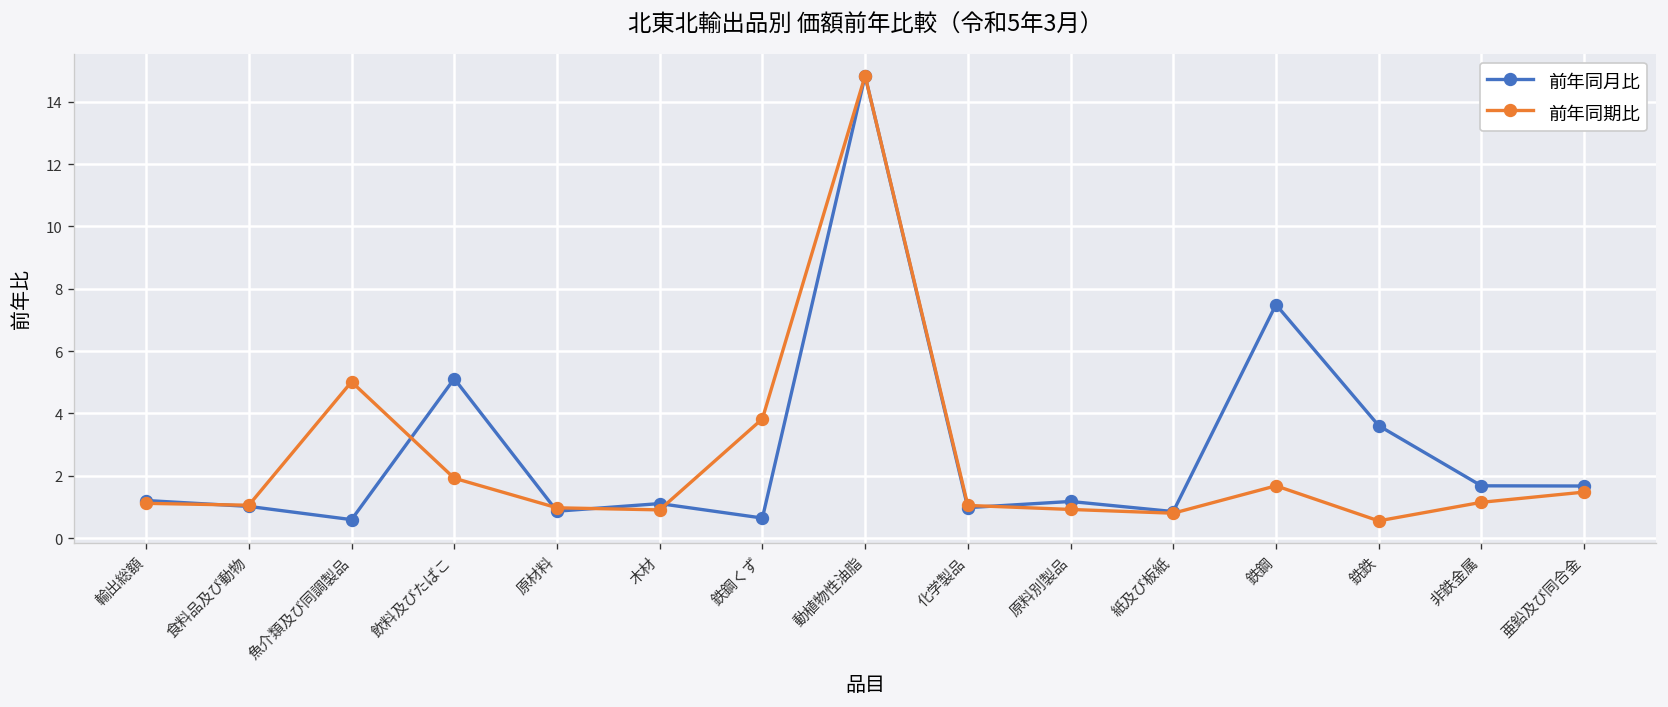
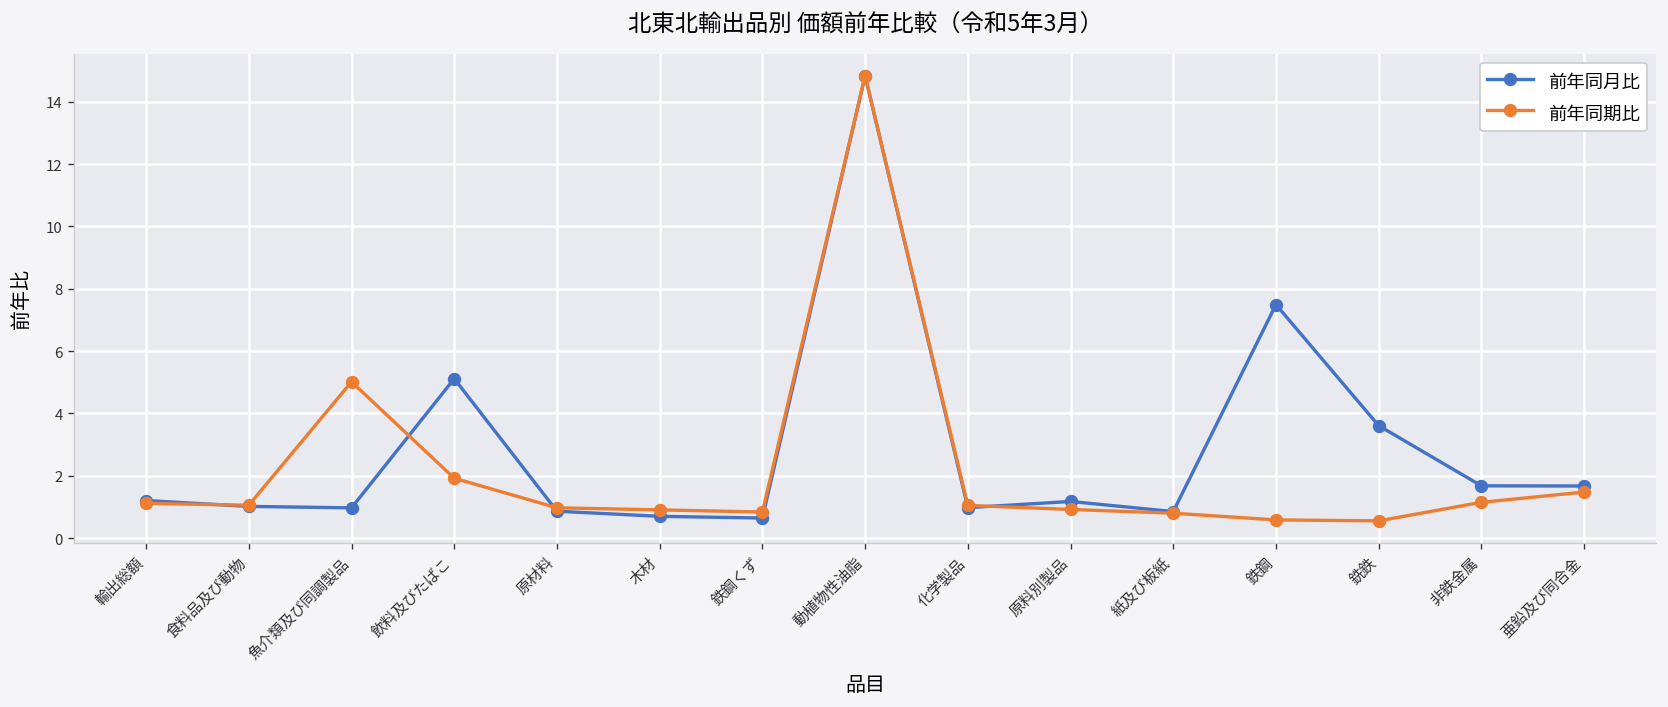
前年同月比, 魚介類及び同調製品: 0.6 -> 1.0
前年同月比, 木材: 1.1 -> 0.7
前年同期比, 鉄鋼くず: 3.8 -> 0.8
前年同期比, 鉄鋼: 1.7 -> 0.6
